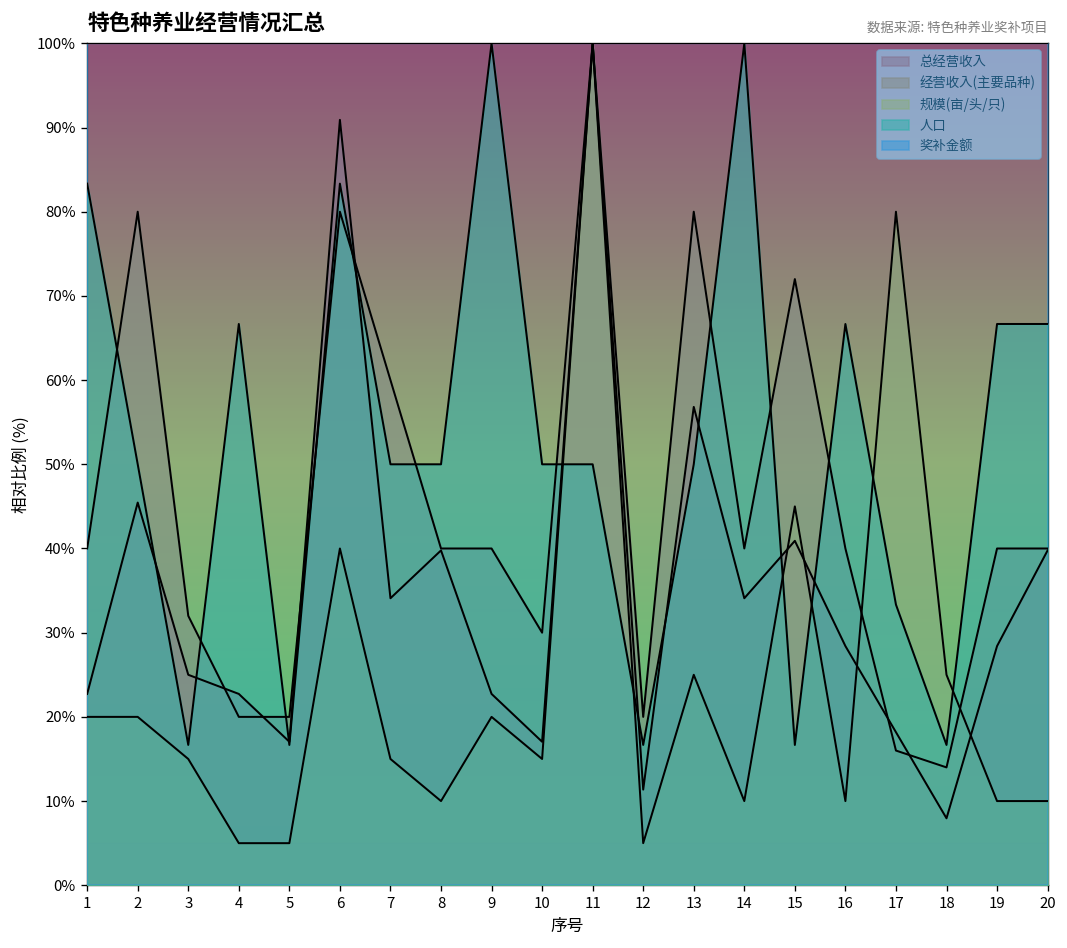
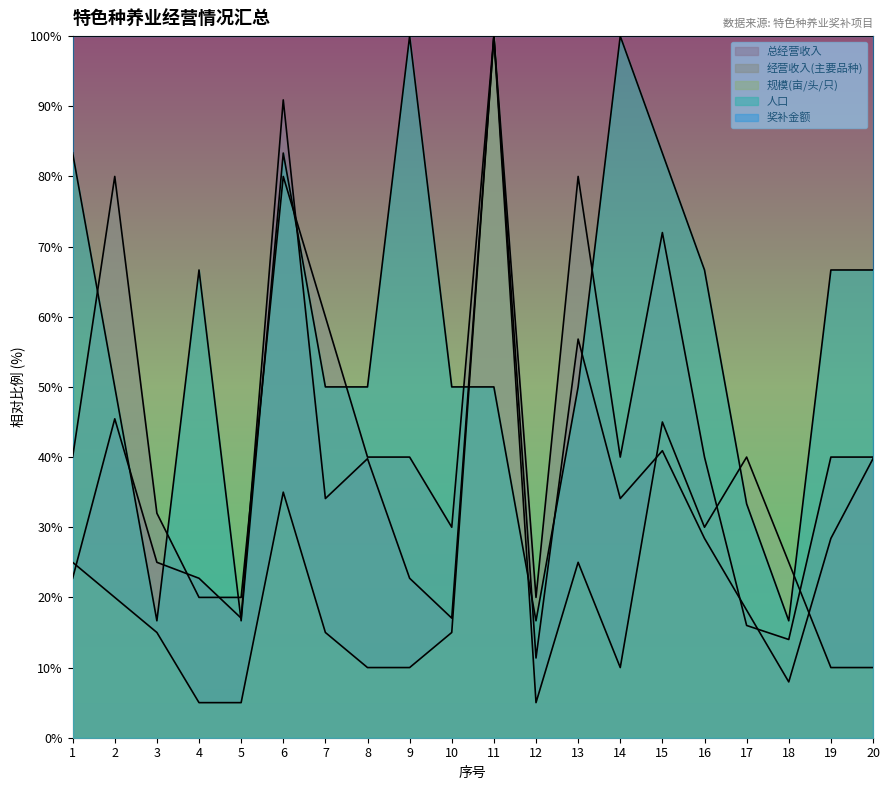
规模(亩/头/只), 1: 20% -> 25%
规模(亩/头/只), 6: 40% -> 35%
规模(亩/头/只), 9: 20% -> 10%
人口, 15: 17% -> 83%
规模(亩/头/只), 16: 10% -> 30%
规模(亩/头/只), 17: 80% -> 40%
